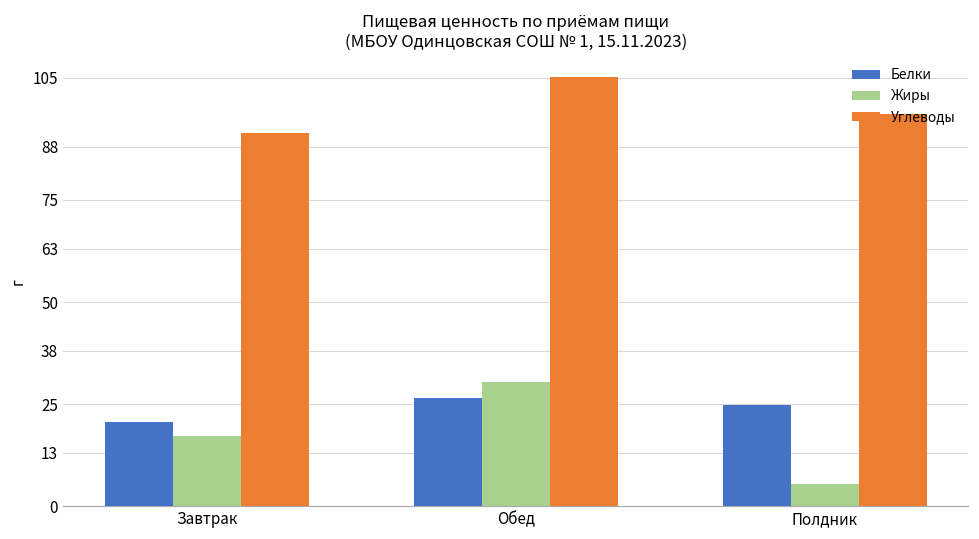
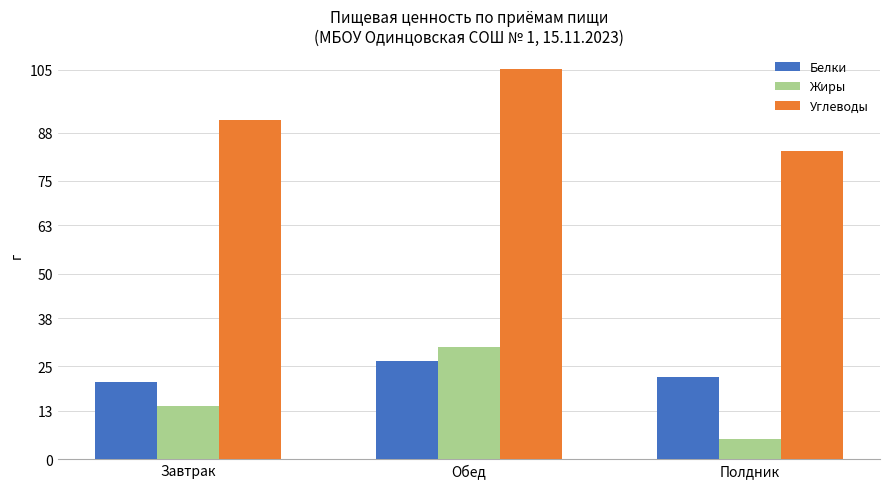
Жиры, Завтрак: 17 -> 14
Белки, Полдник: 25 -> 22
Углеводы, Полдник: 96 -> 83
